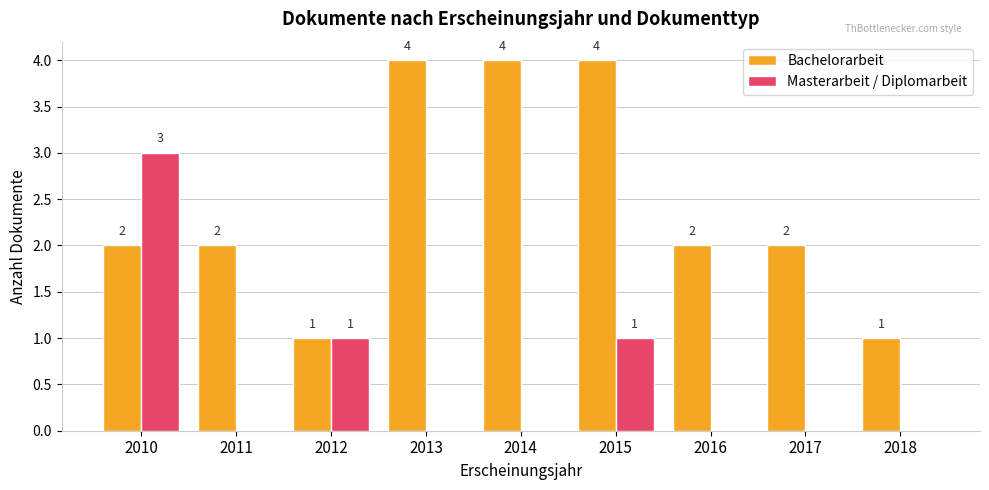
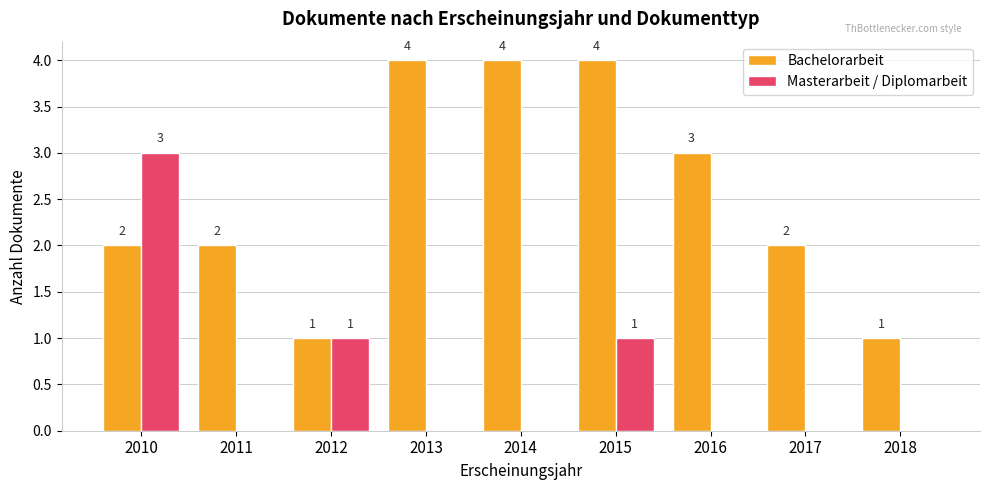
Bachelorarbeit, 2016: 2 -> 3
